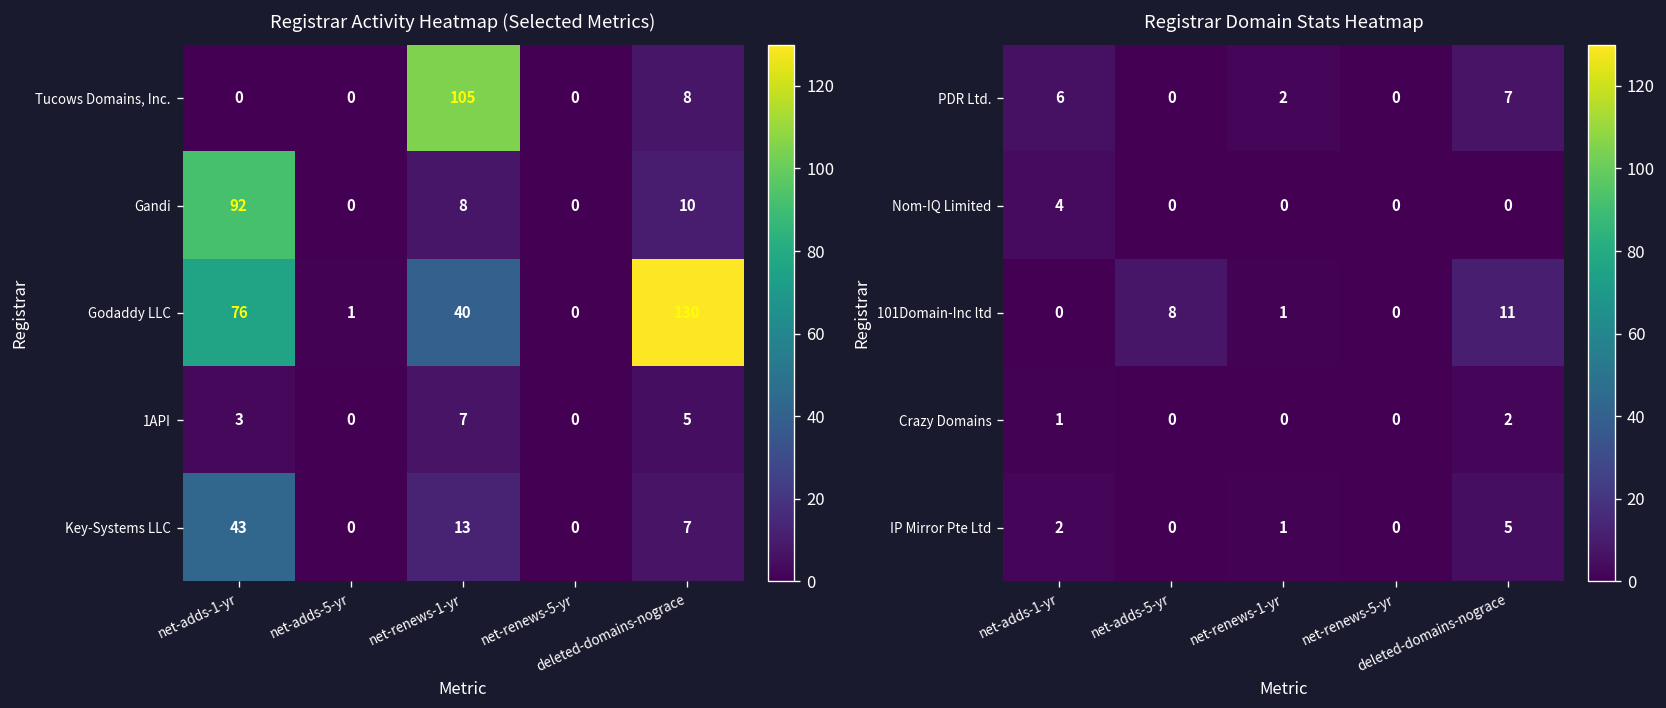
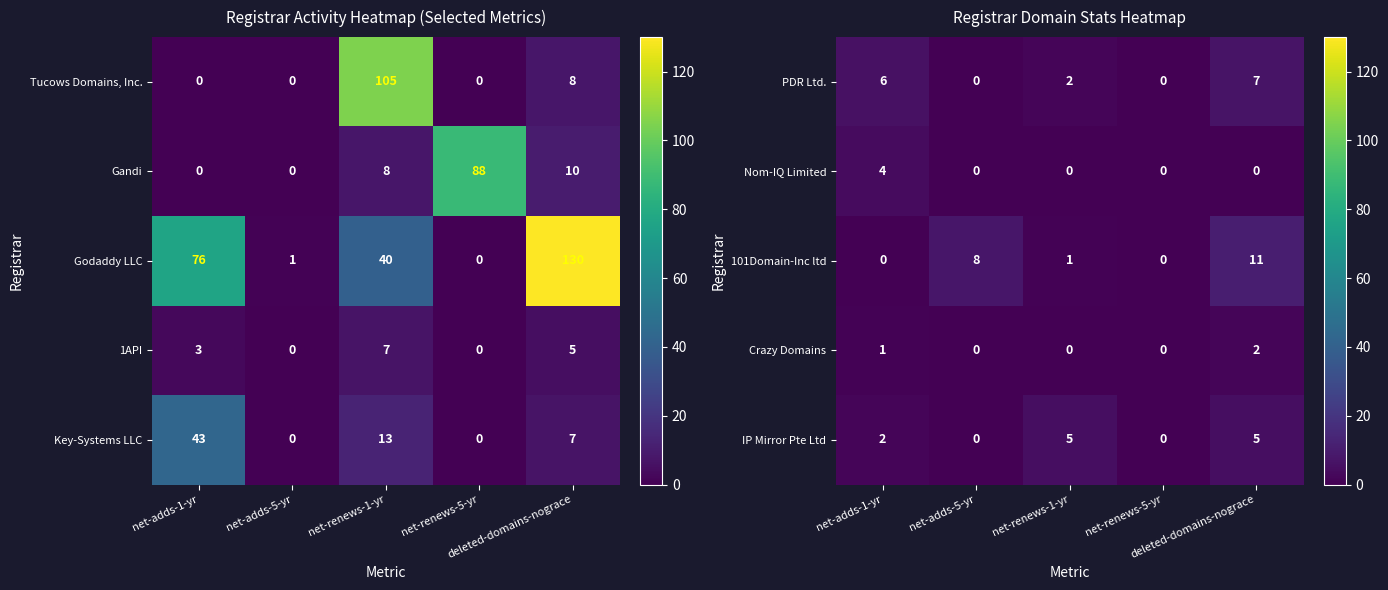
Registrar Activity Heatmap (Selected Metrics), Gandi, net-adds-1-yr: 92 -> 0
Registrar Activity Heatmap (Selected Metrics), Gandi, net-renews-5-yr: 0 -> 88
Registrar Domain Stats Heatmap, IP Mirror Pte Ltd, net-renews-1-yr: 1 -> 5
